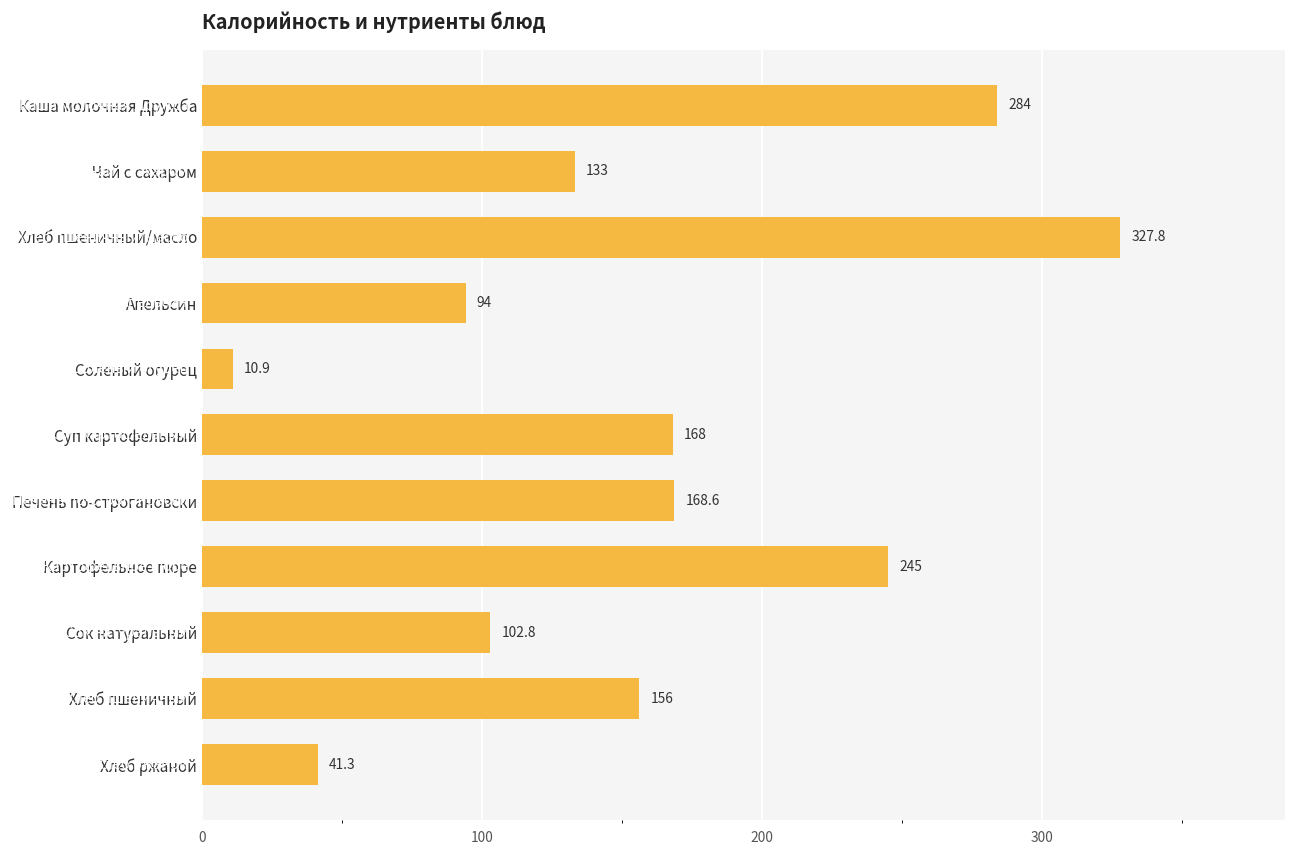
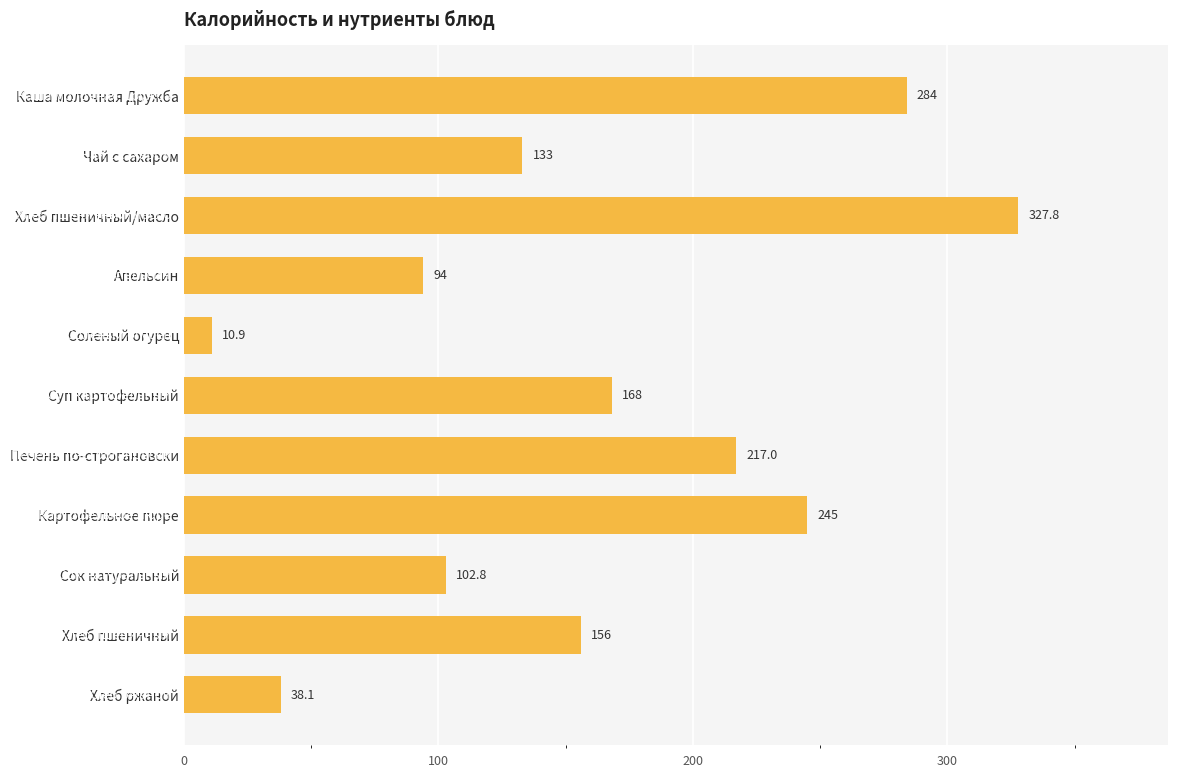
Печень по-строгановски: 168.6 -> 217.0
Хлеб ржаной: 41.3 -> 38.1
